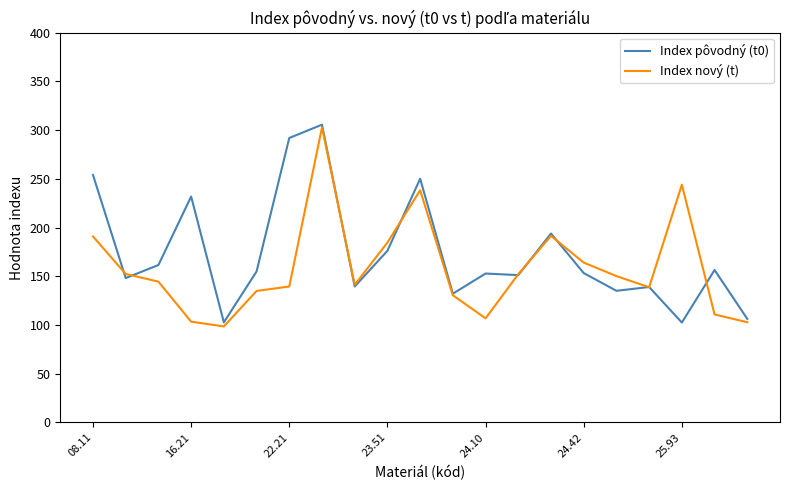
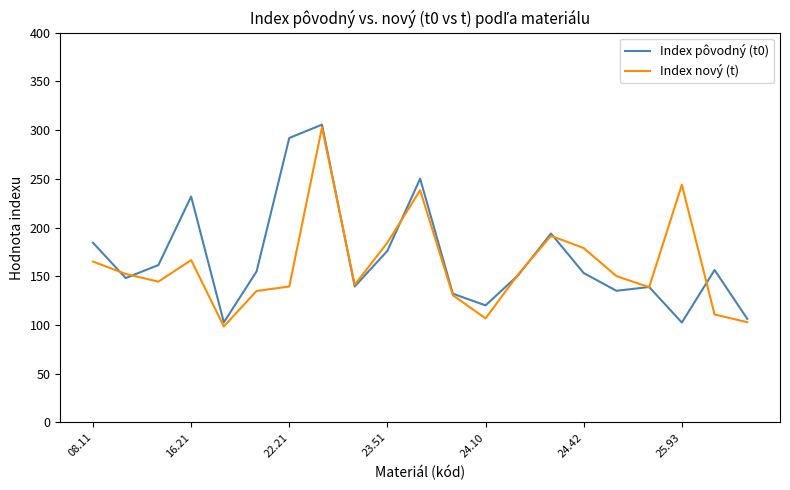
Index pôvodný (t0), 08.11: 250 -> 180
Index nový (t), 08.11: 190 -> 170
Index nový (t), 16.21: 100 -> 170
Index pôvodný (t0), 24.10: 150 -> 120
Index nový (t), 24.42: 160 -> 180
